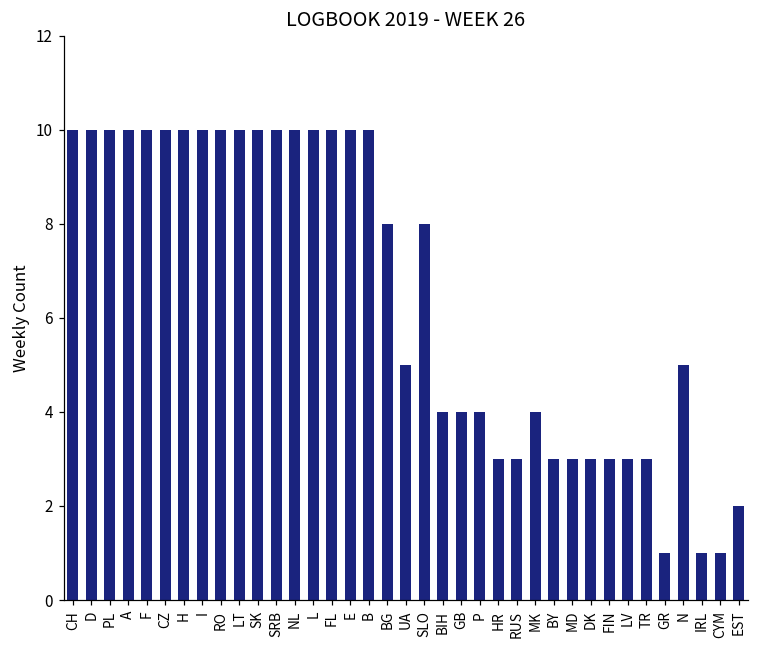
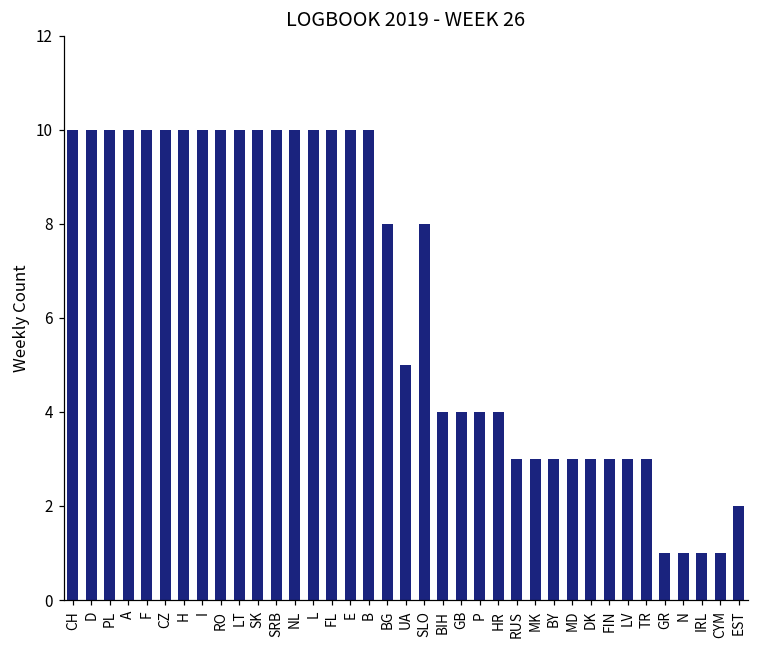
HR: 3 -> 4
MK: 4 -> 3
N: 5 -> 1
